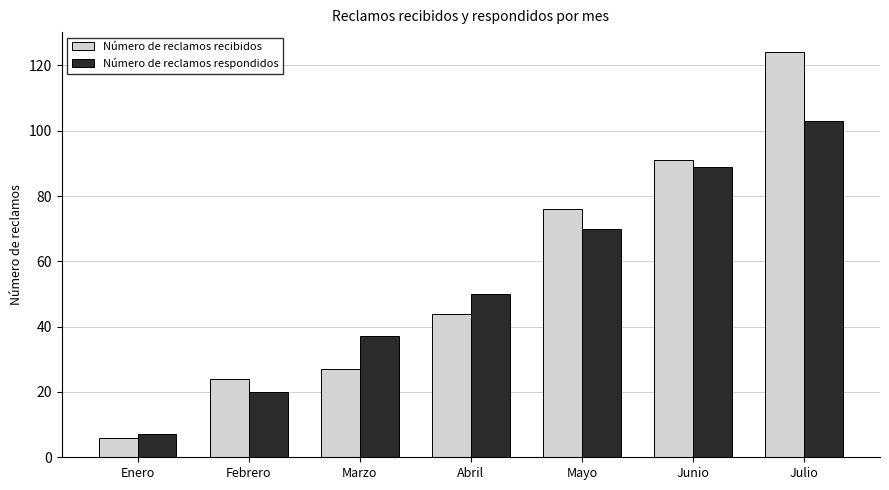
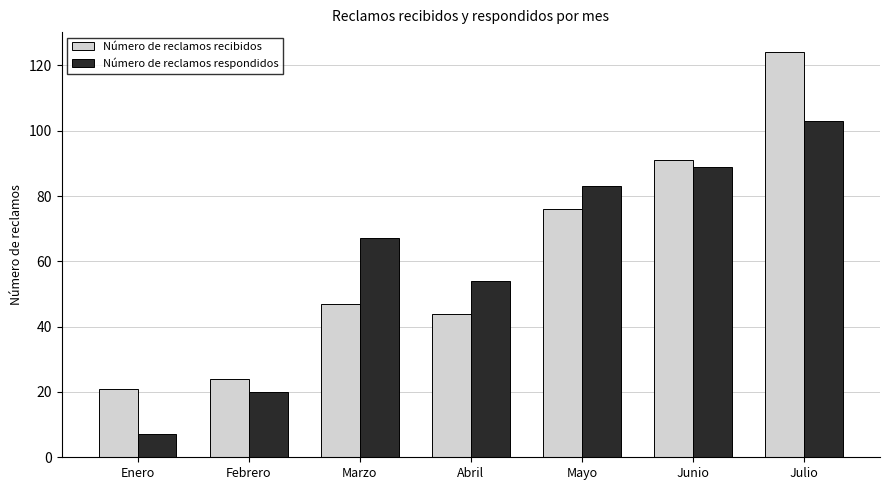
Número de reclamos recibidos, Enero: 6 -> 21
Número de reclamos recibidos, Marzo: 27 -> 47
Número de reclamos respondidos, Marzo: 37 -> 67
Número de reclamos respondidos, Abril: 50 -> 54
Número de reclamos respondidos, Mayo: 70 -> 83
